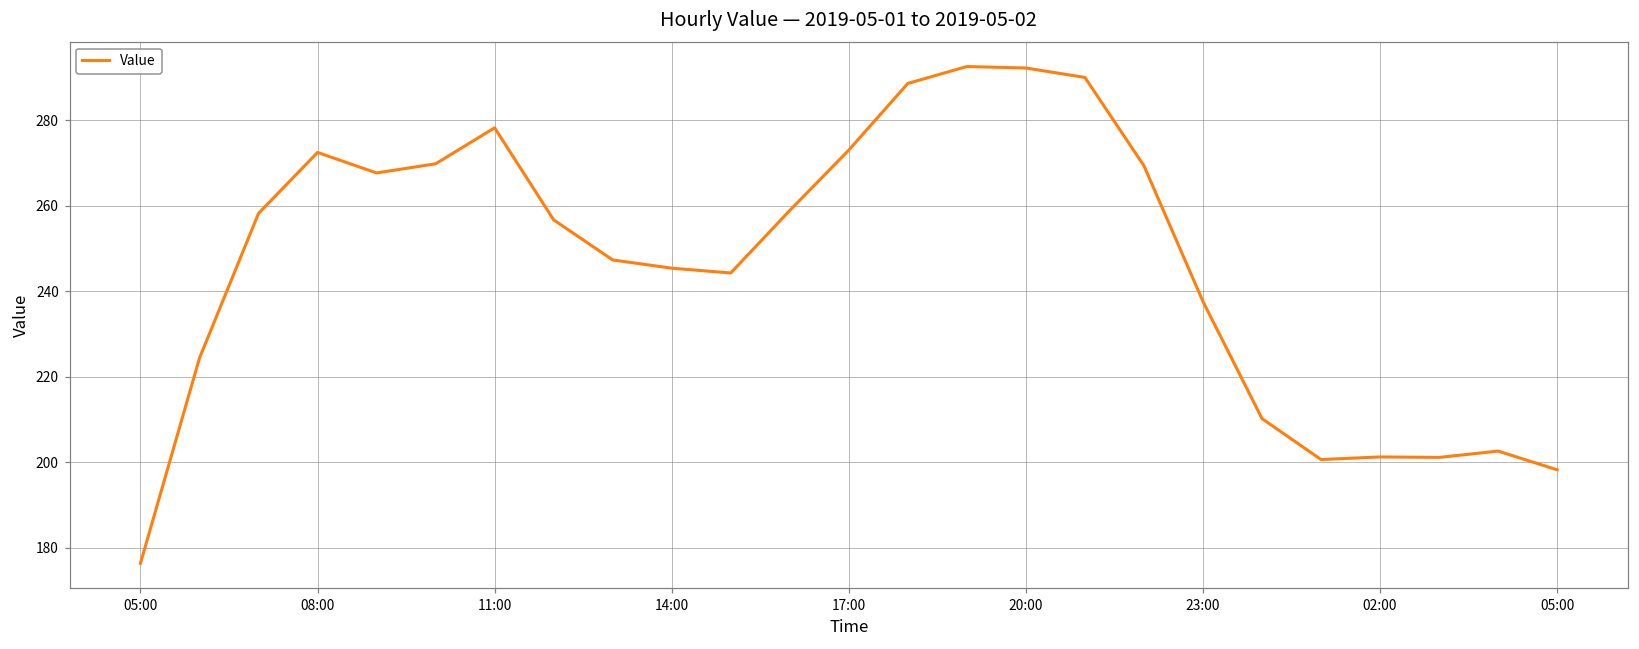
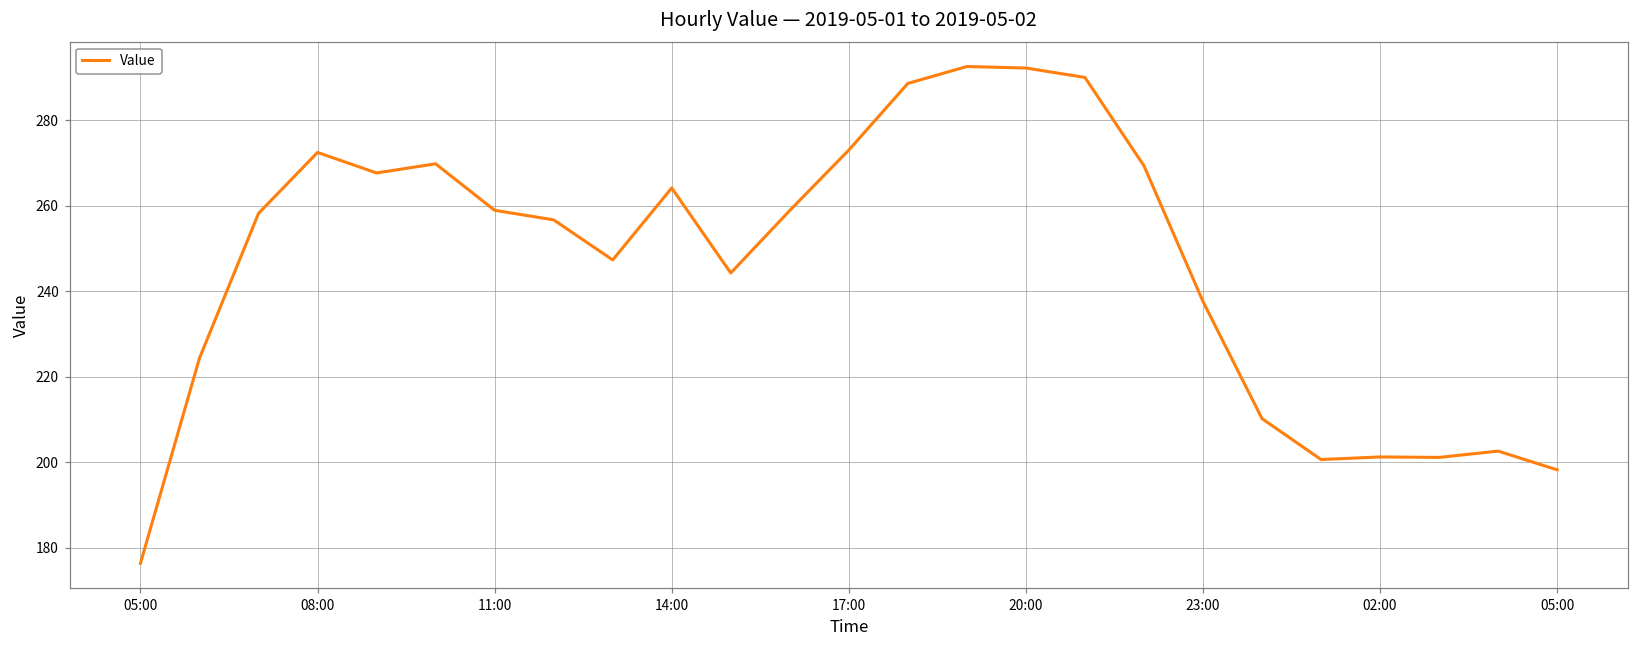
11:00: 278 -> 259
14:00: 245 -> 264
